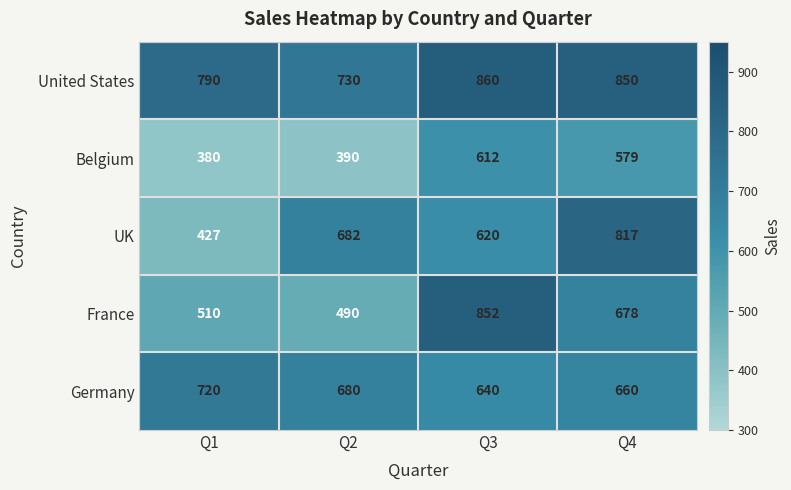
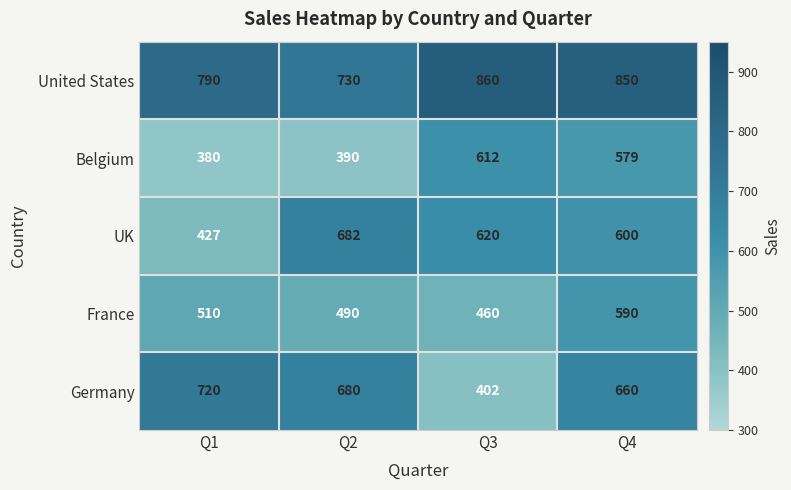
UK, Q4: 817 -> 600
France, Q3: 852 -> 460
France, Q4: 678 -> 590
Germany, Q3: 640 -> 402
